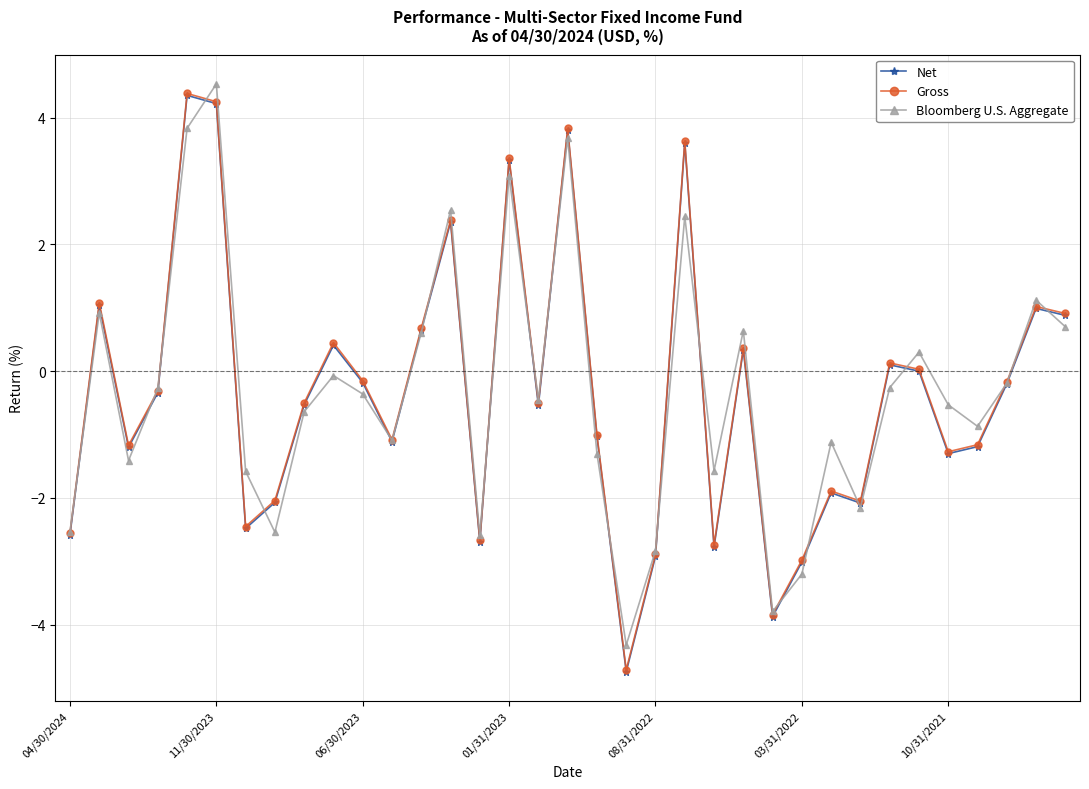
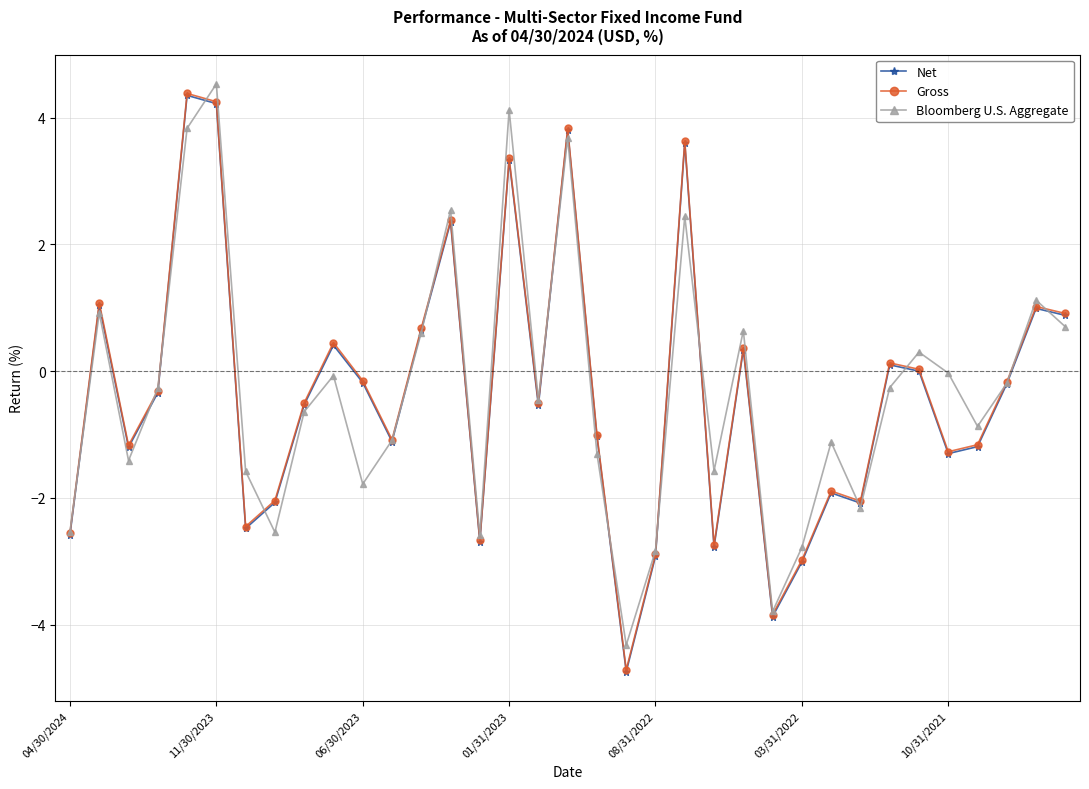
Bloomberg U.S. Aggregate, 06/30/2023: -0.4 -> -1.8
Bloomberg U.S. Aggregate, 01/31/2023: 3.1 -> 4.1
Bloomberg U.S. Aggregate, 03/31/2022: -3.2 -> -2.8
Bloomberg U.S. Aggregate, 10/31/2021: -0.5 -> 0.0
